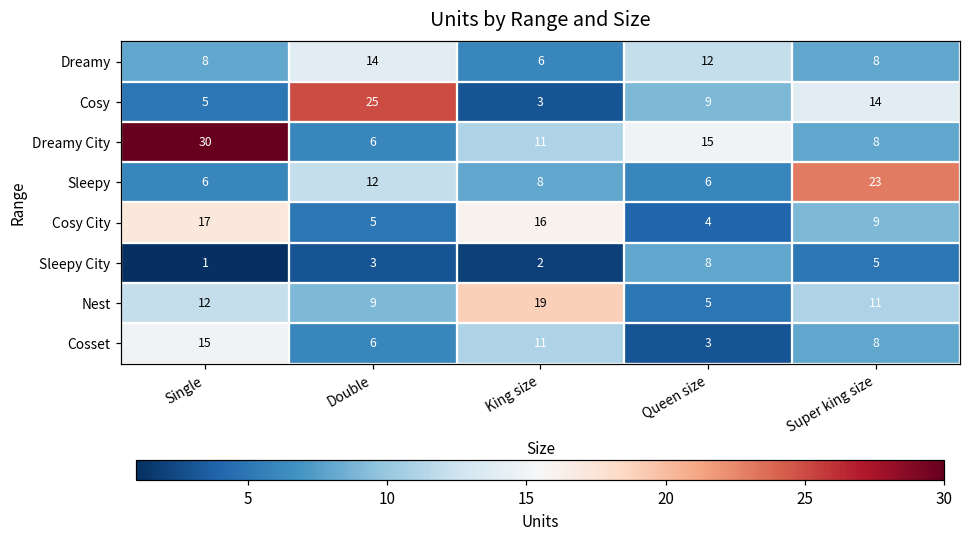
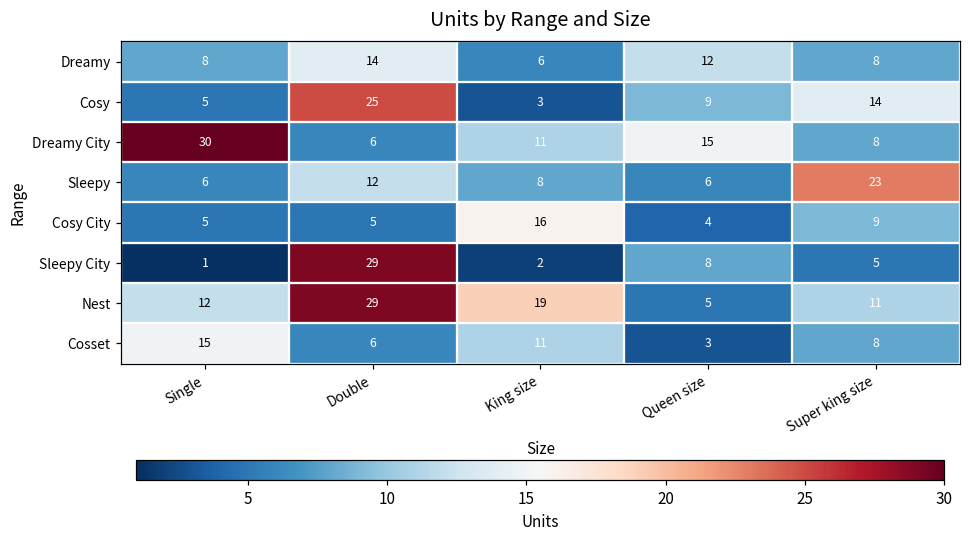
Cosy City, Single: 17 -> 5
Sleepy City, Double: 3 -> 29
Nest, Double: 9 -> 29
